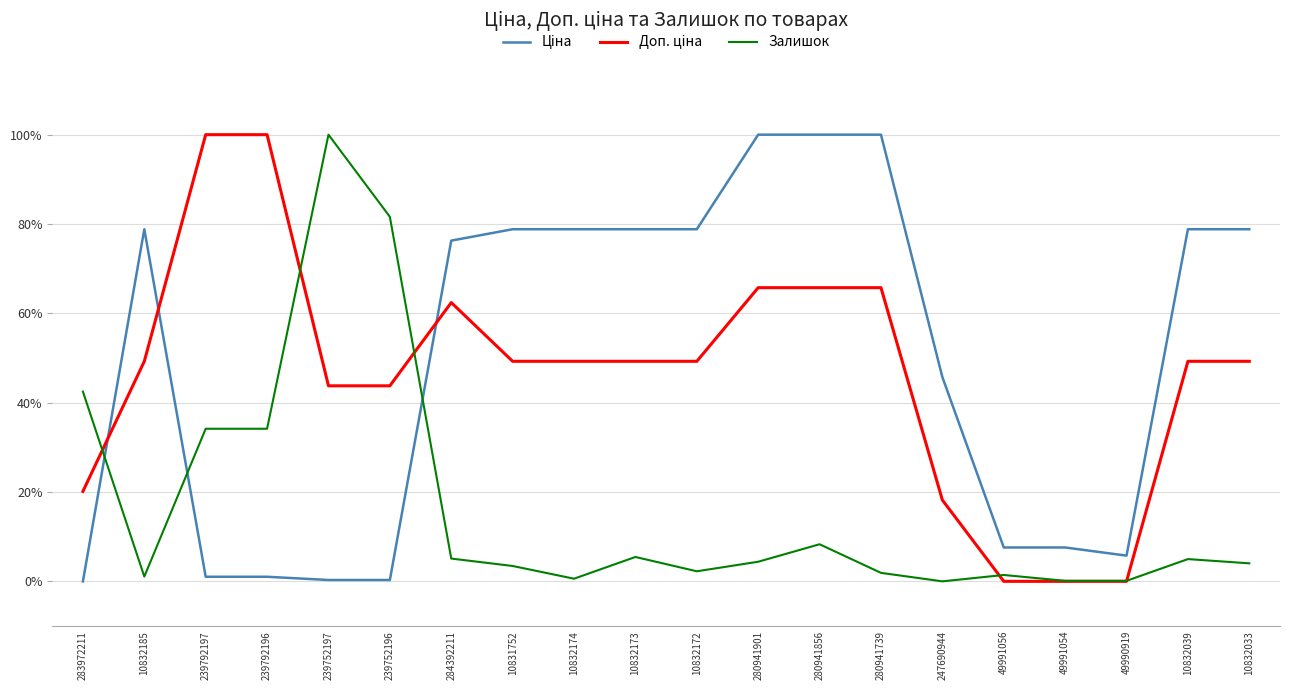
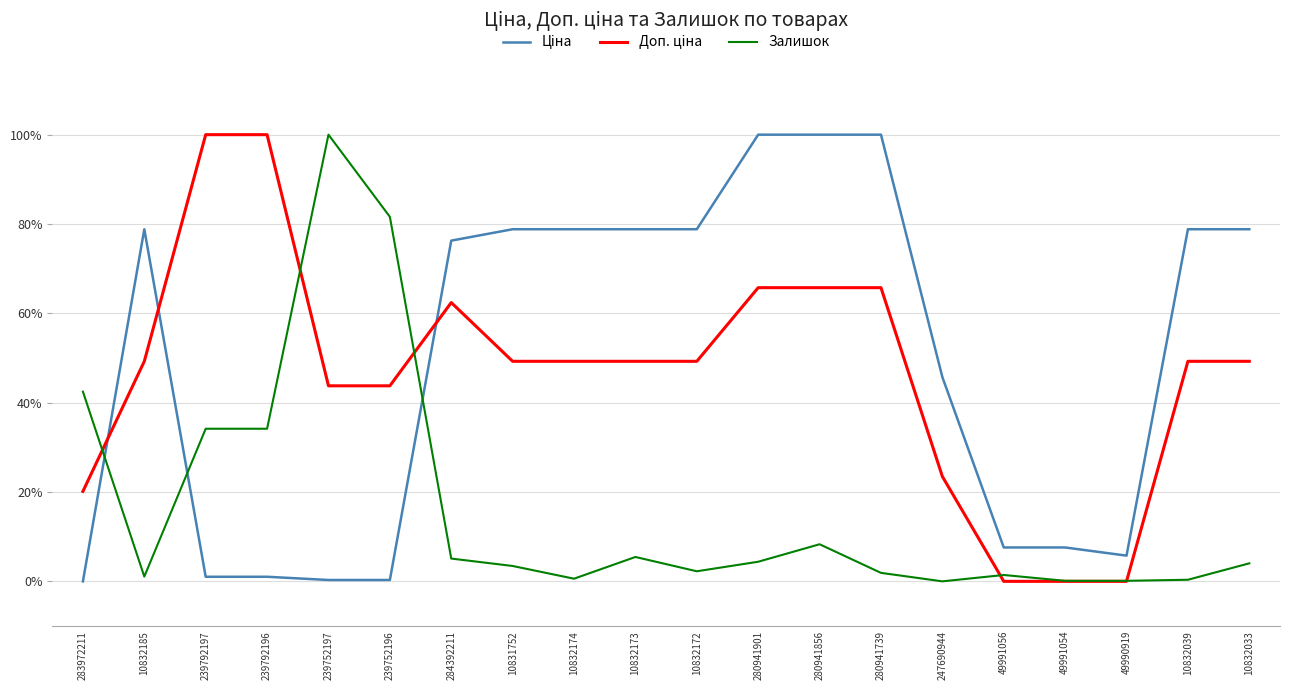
Доп. ціна, 247690944: 18% -> 23%
Залишок, 10832039: 5% -> 0%
